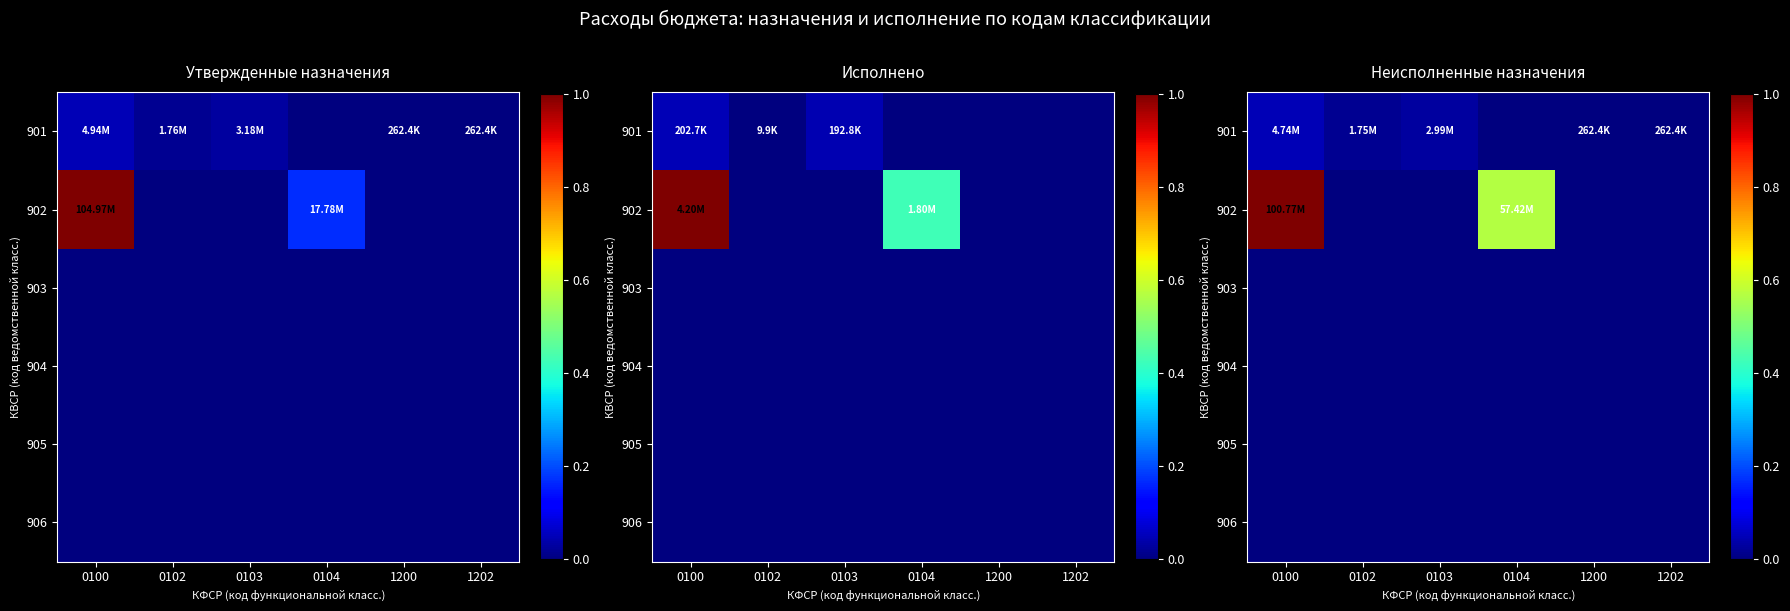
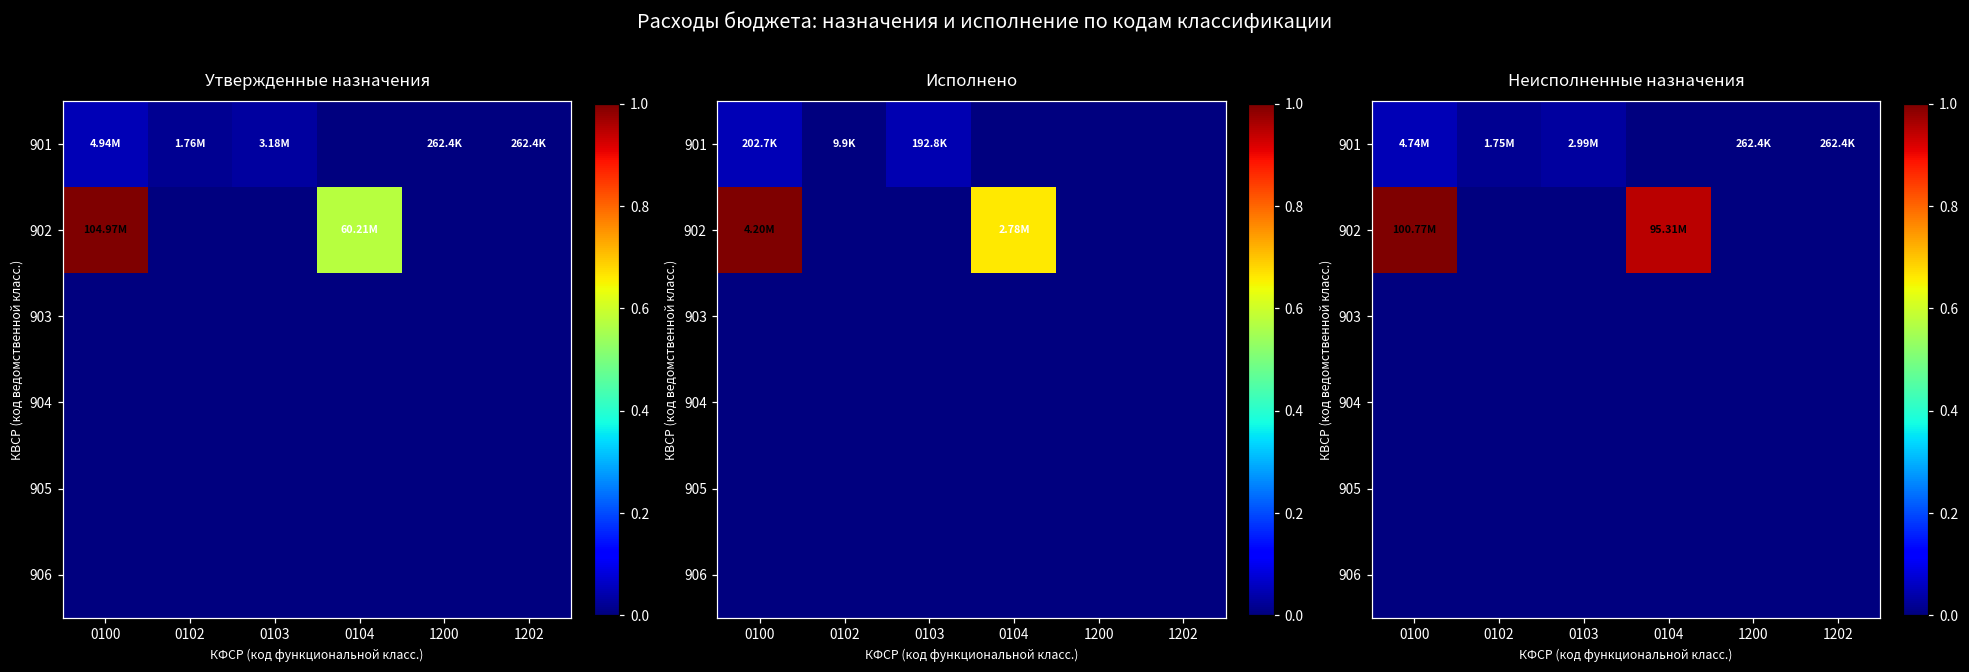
Утвержденные назначения, 902, 0104: 17.78M -> 60.21M
Исполнено, 902, 0104: 1.80M -> 2.78M
Неисполненные назначения, 902, 0104: 57.42M -> 95.31M
